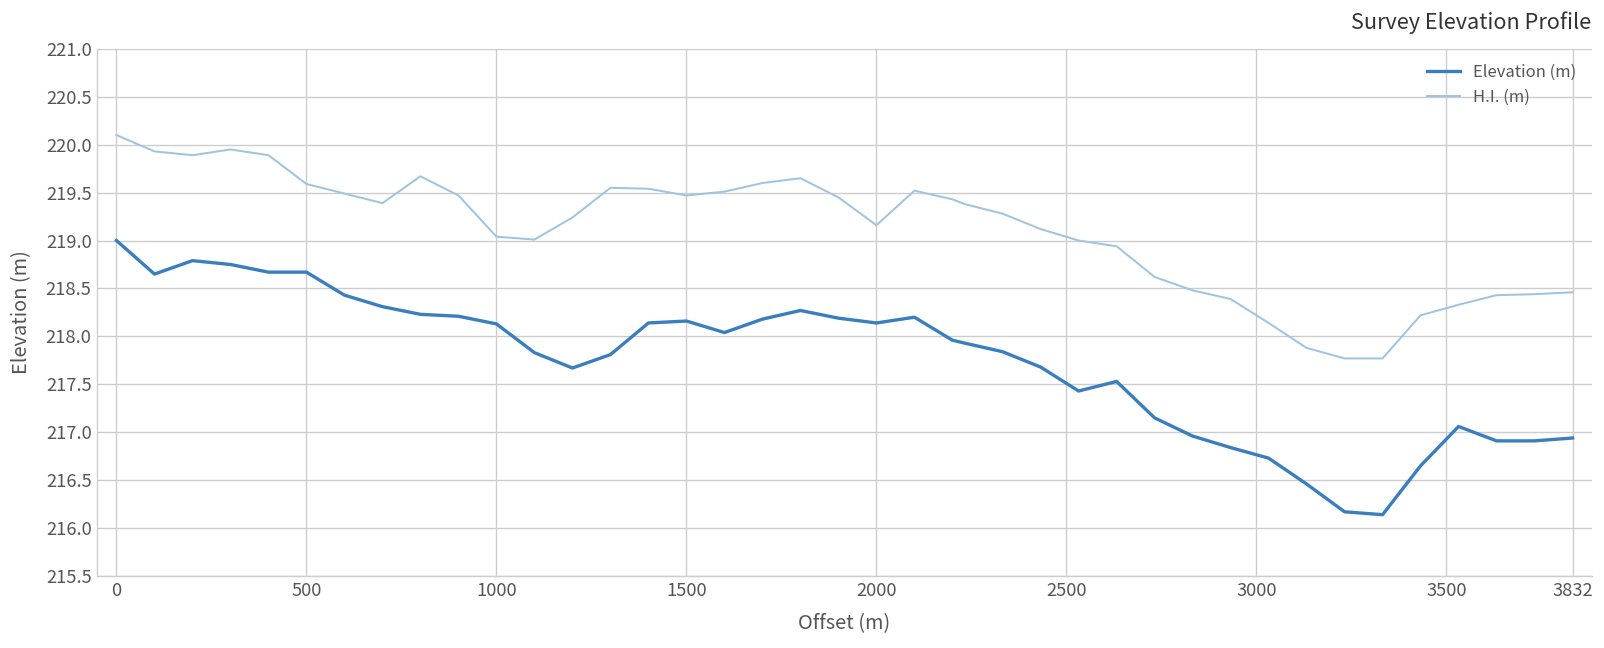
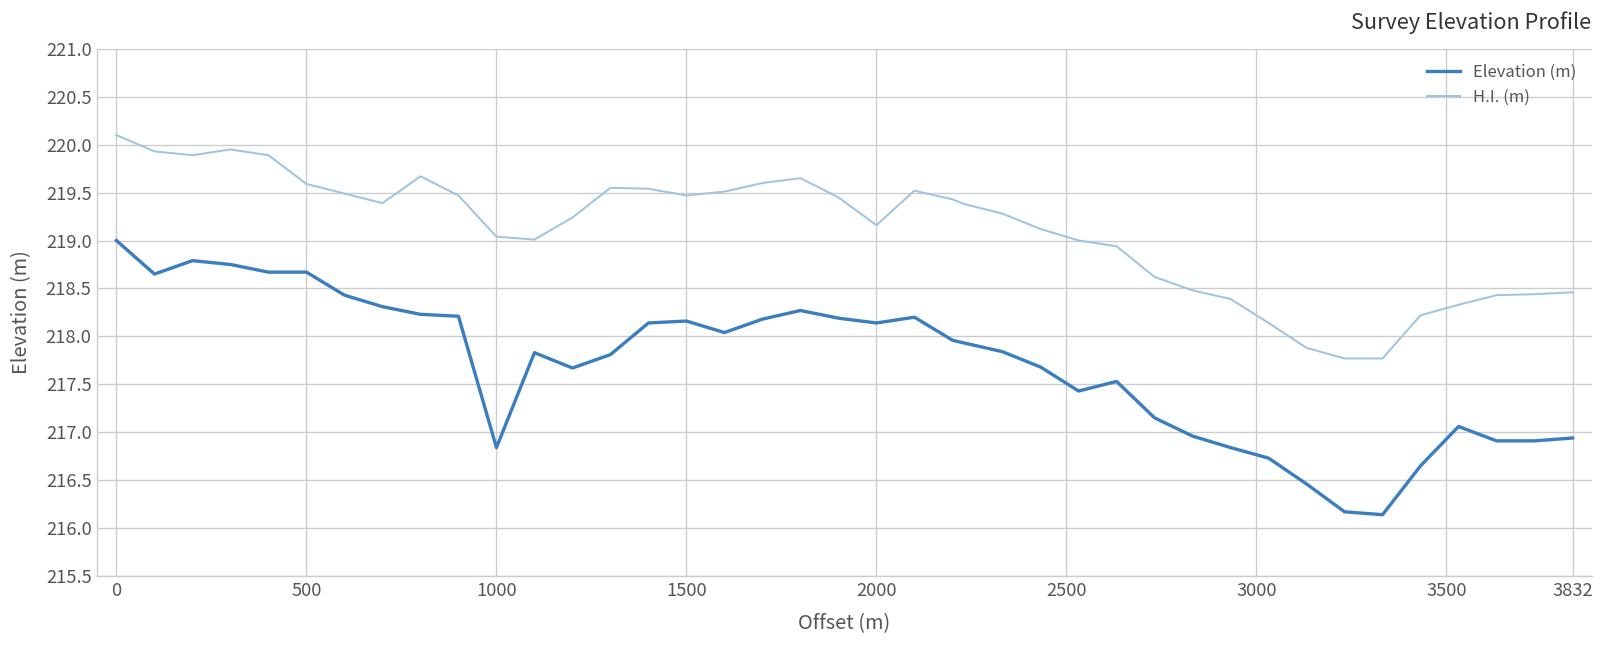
Elevation (m), 1000: 218.1 -> 216.8
